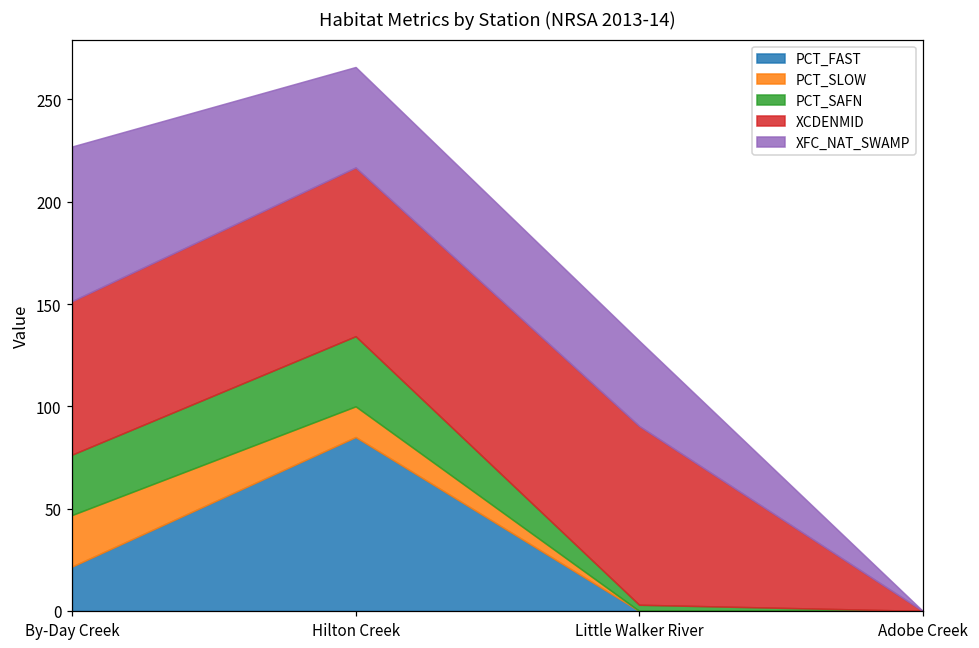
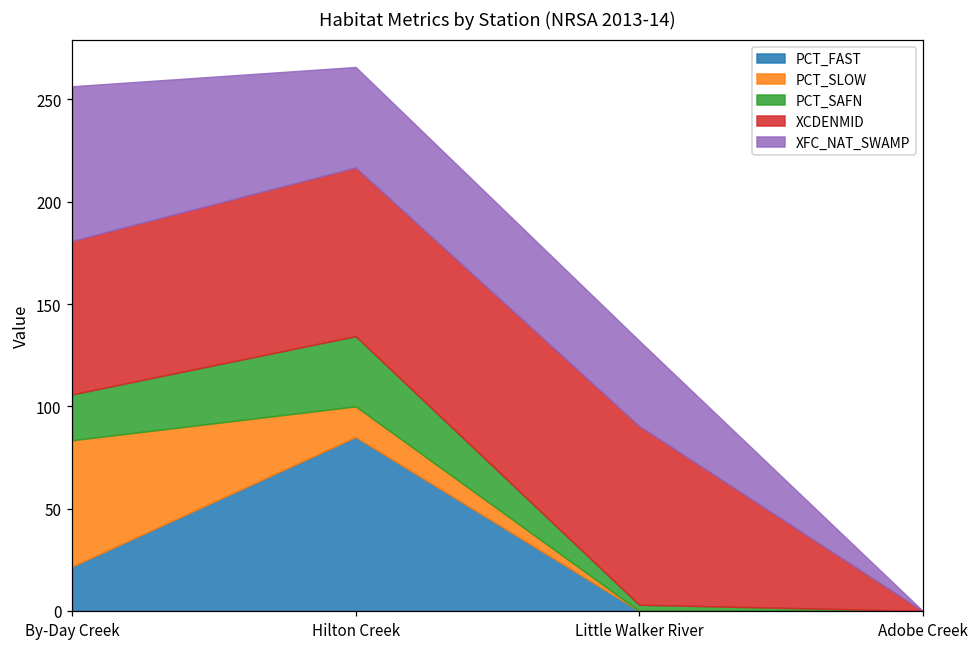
PCT_SLOW, By-Day Creek: 25 -> 62
PCT_SAFN, By-Day Creek: 30 -> 22
